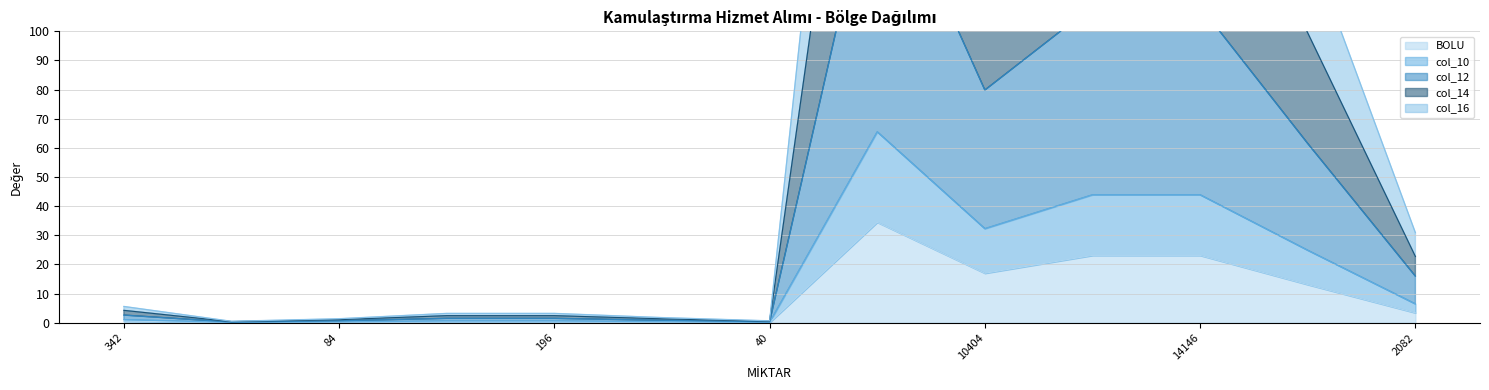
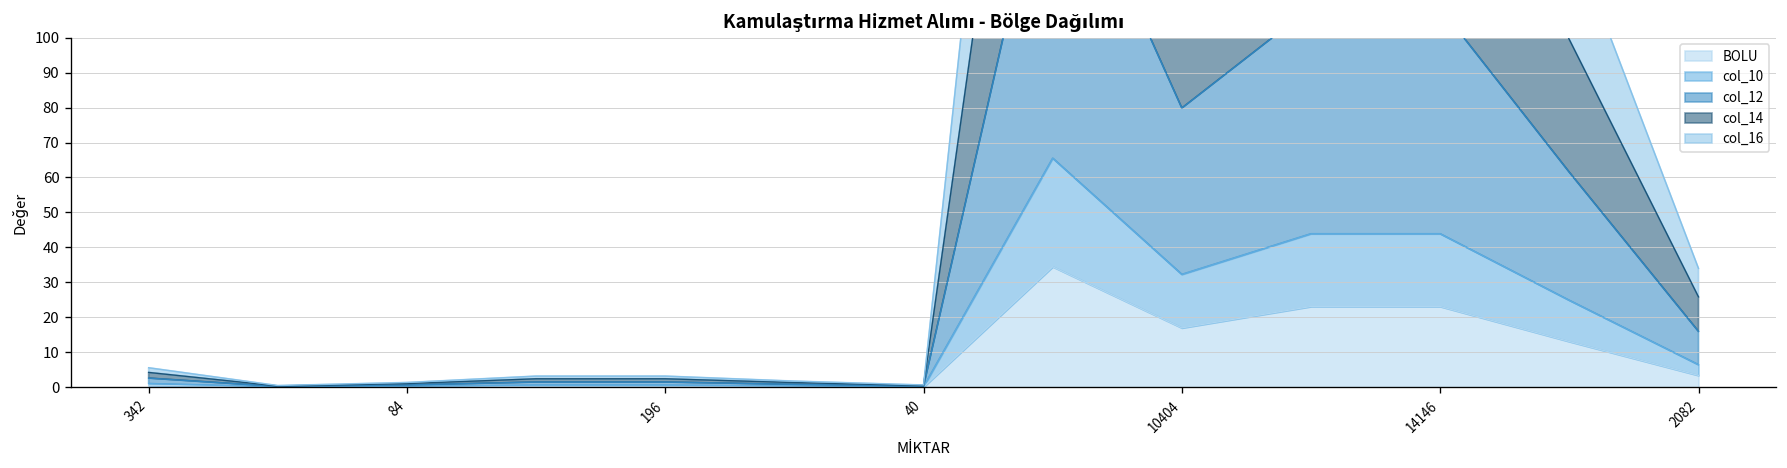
col_14, 2082: 7 -> 10
